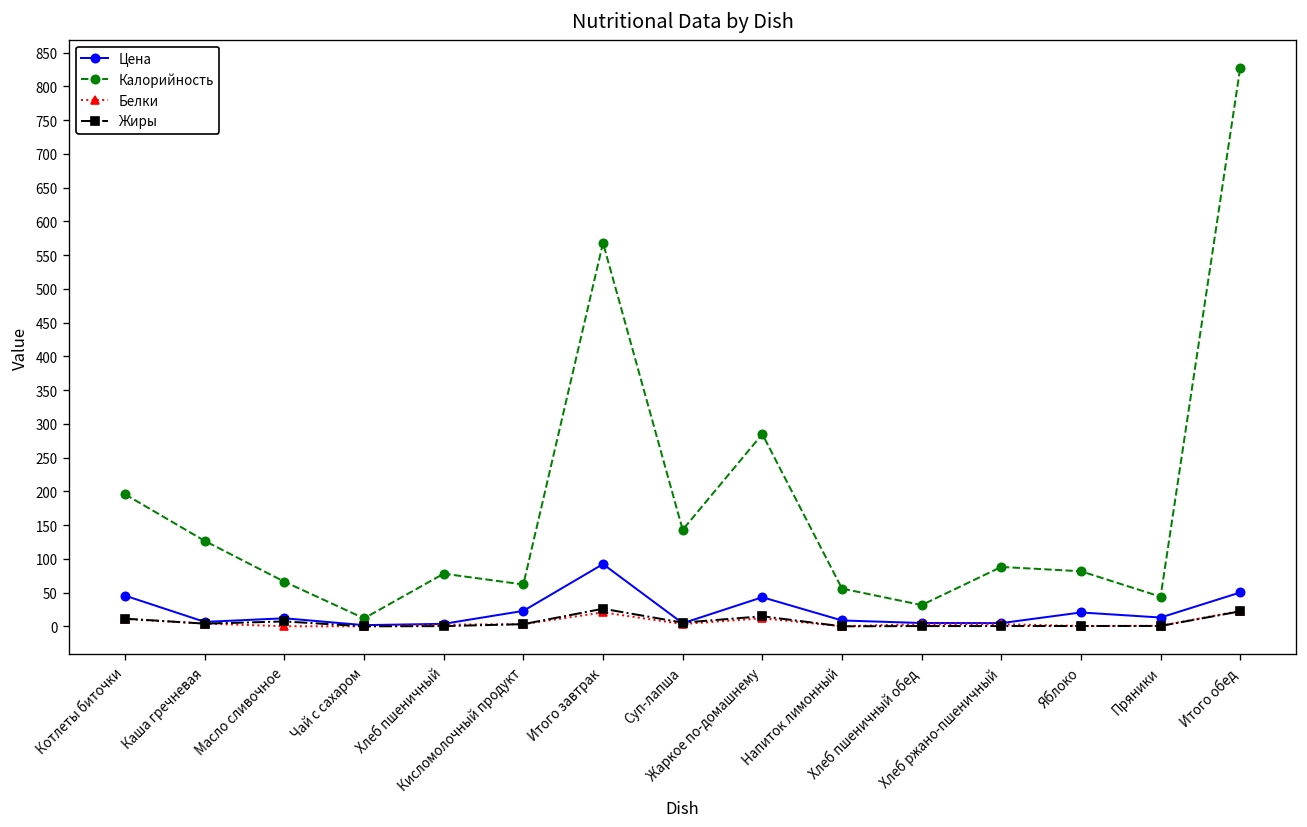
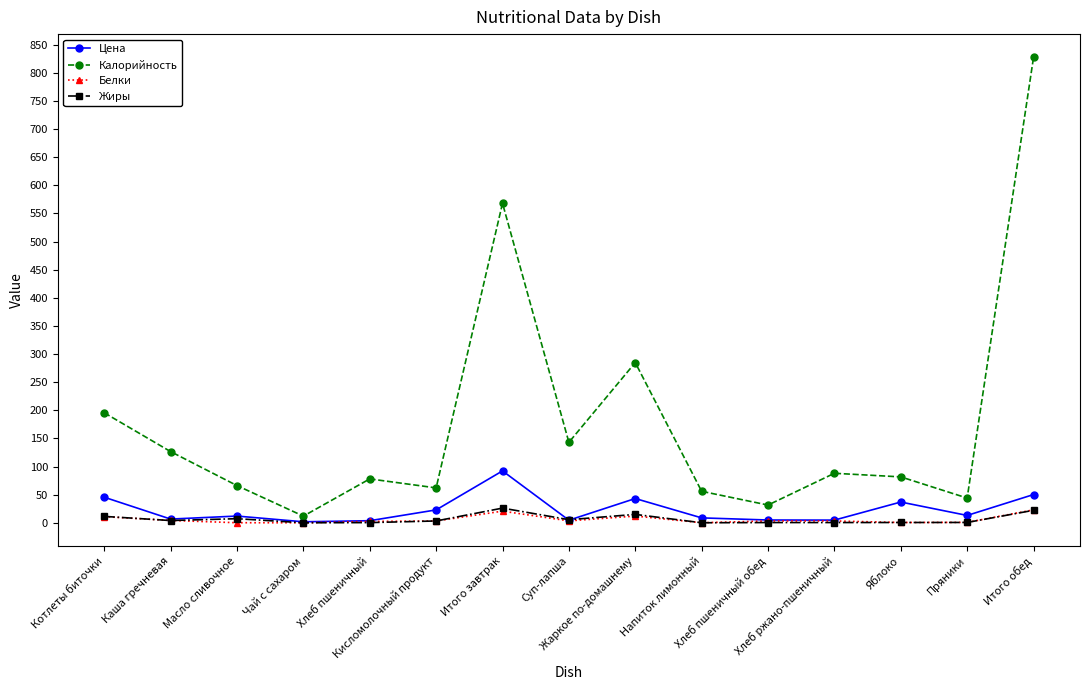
Цена, Яблоко: 20 -> 40
